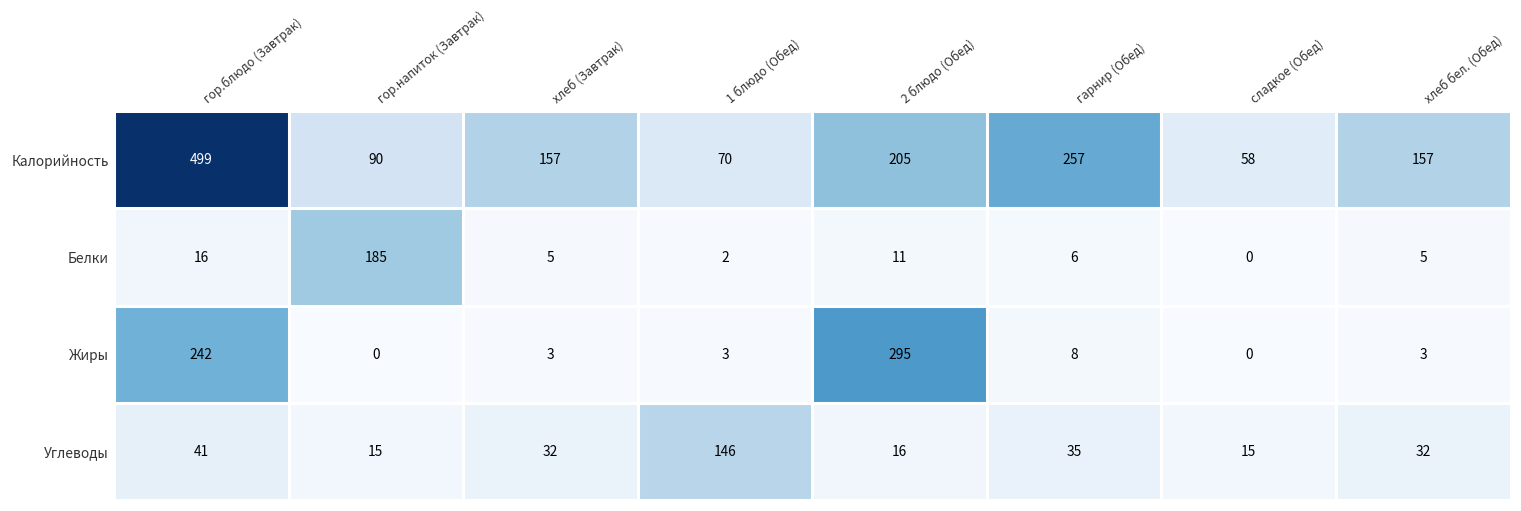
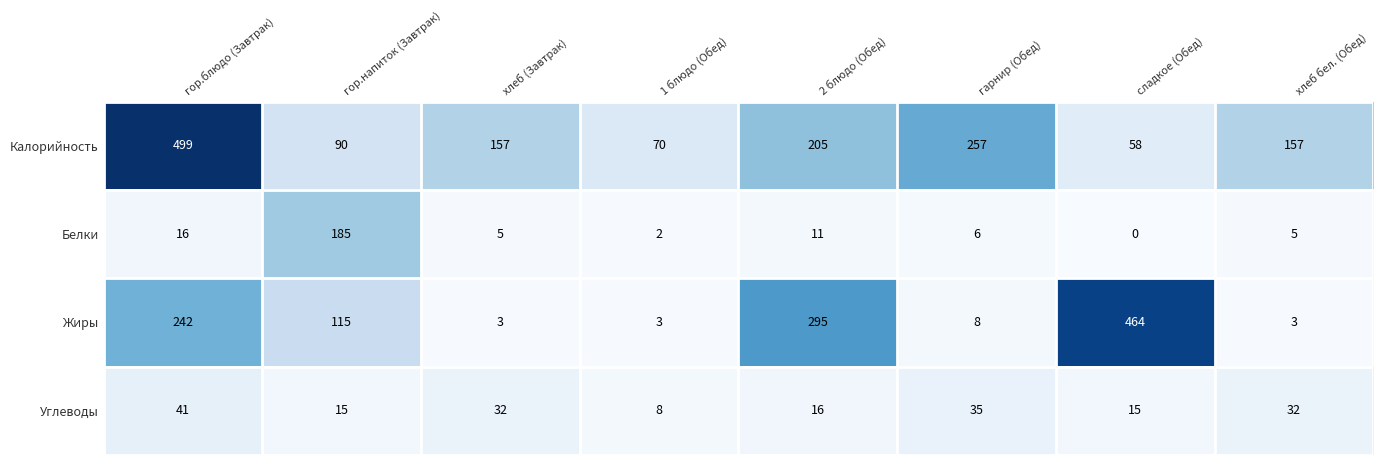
Жиры, гор.напиток (Завтрак): 0 -> 115
Жиры, сладкое (Обед): 0 -> 464
Углеводы, 1 блюдо (Обед): 146 -> 8
